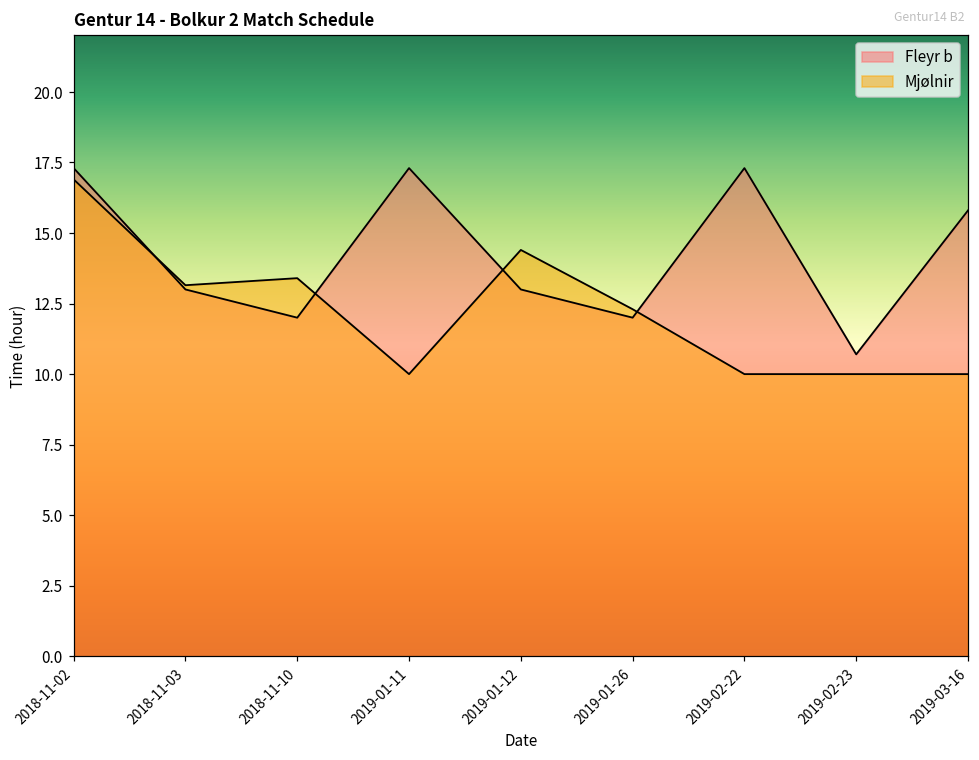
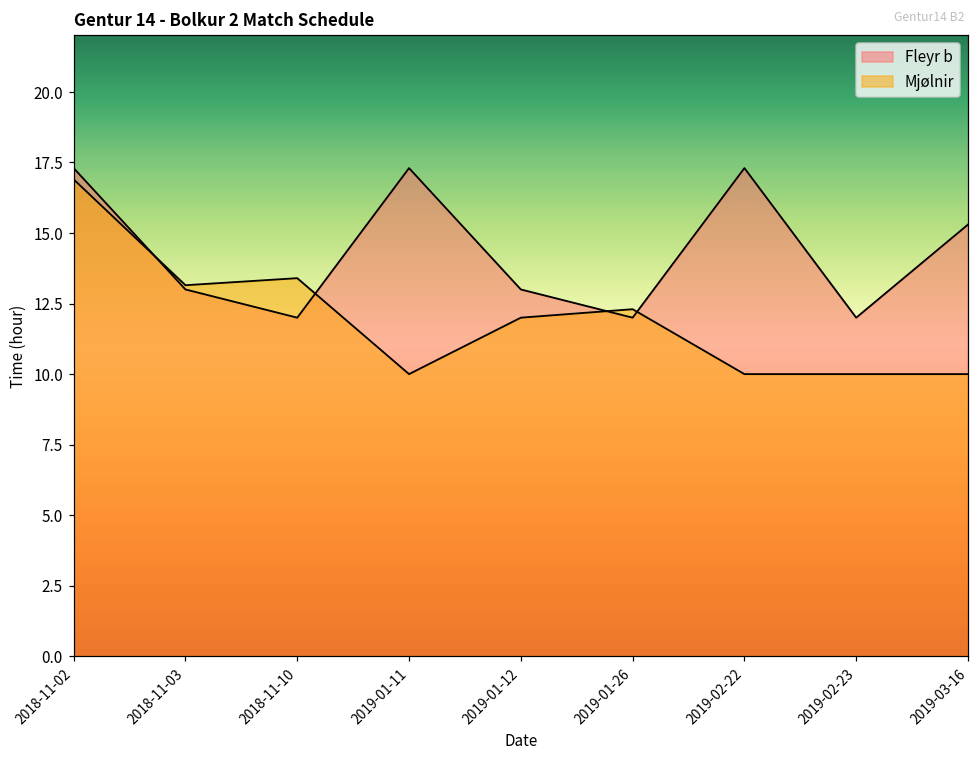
Mjølnir, 2019-01-12: 14.4 -> 12.0
Fleyr b, 2019-02-23: 10.7 -> 12.0
Fleyr b, 2019-03-16: 15.8 -> 15.3
